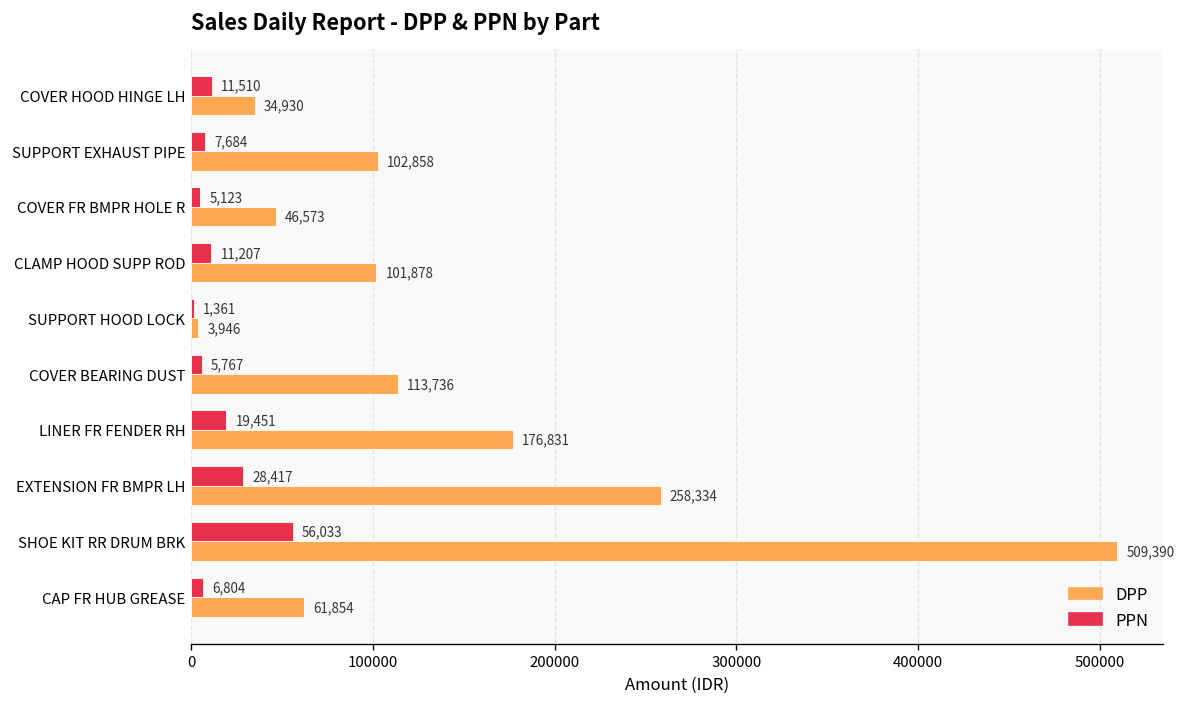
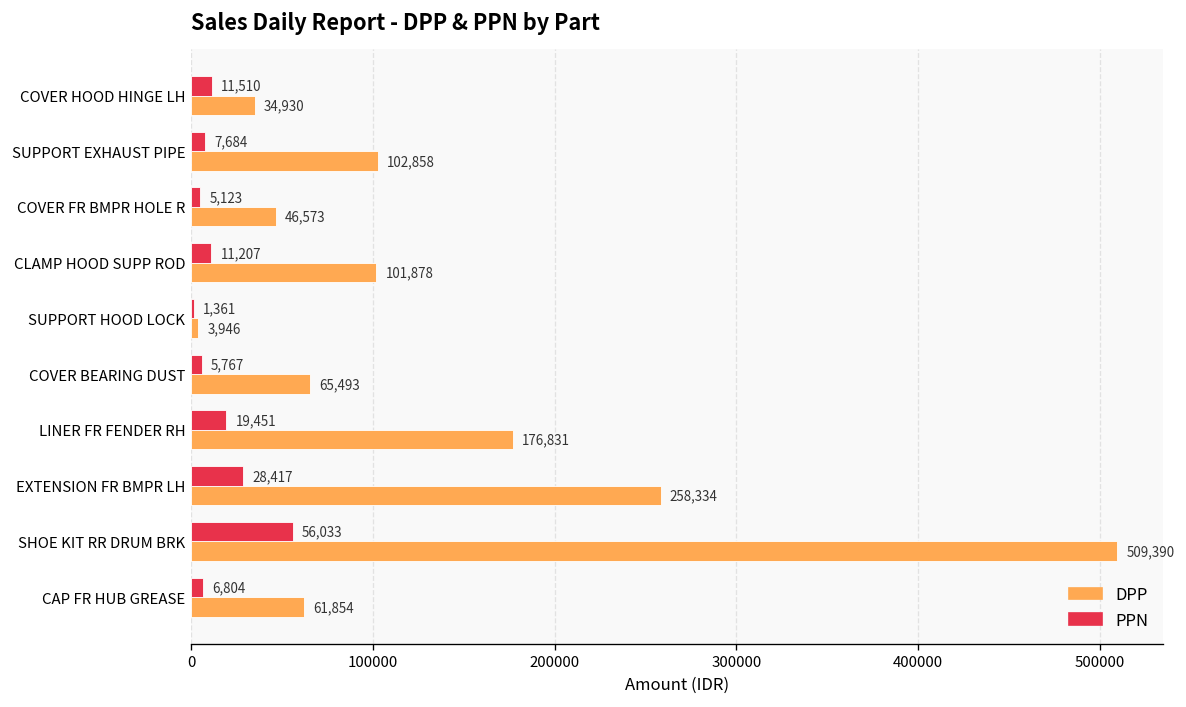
DPP, COVER BEARING DUST: 113,736 -> 65,493
